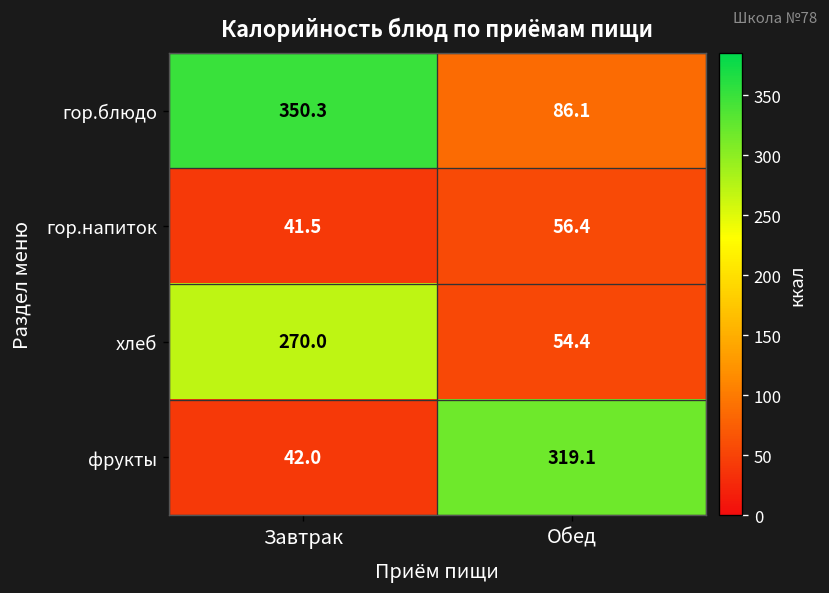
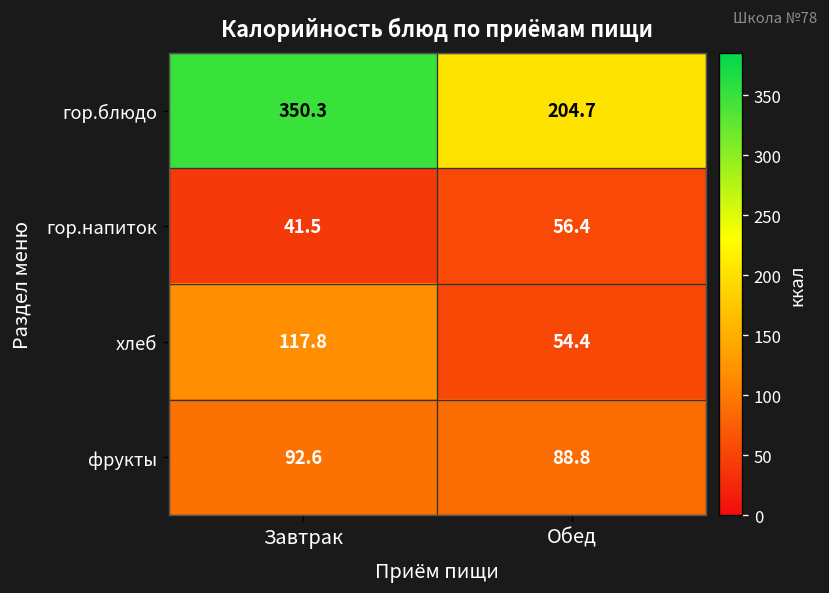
гор.блюдо, Обед: 86.1 -> 204.7
хлеб, Завтрак: 270.0 -> 117.8
фрукты, Завтрак: 42.0 -> 92.6
фрукты, Обед: 319.1 -> 88.8
